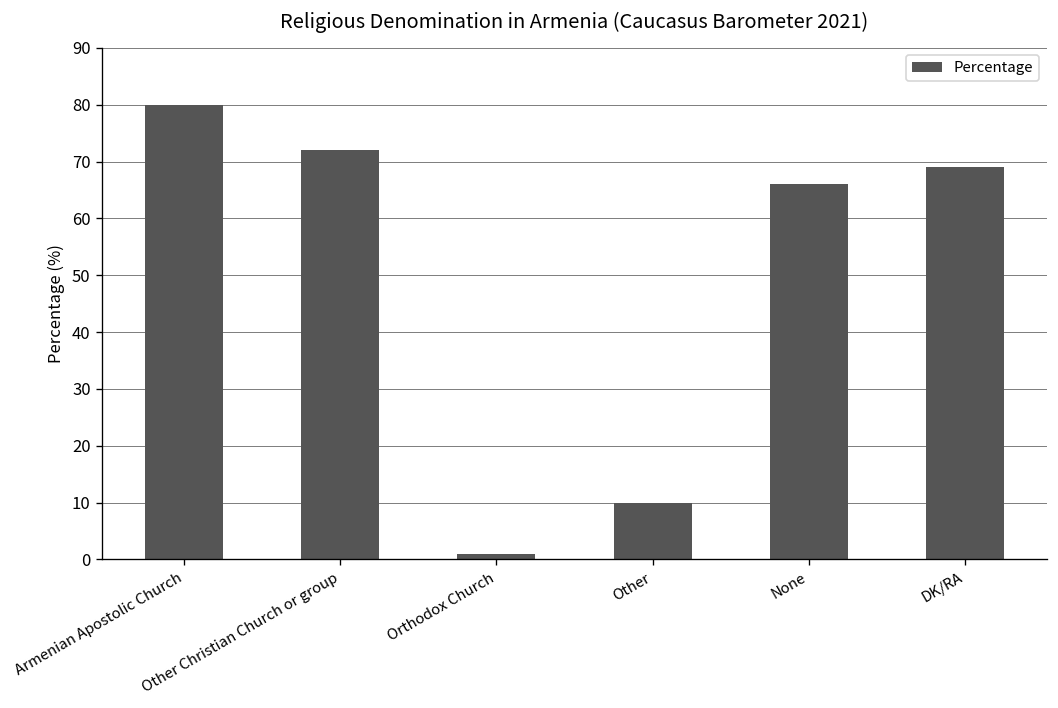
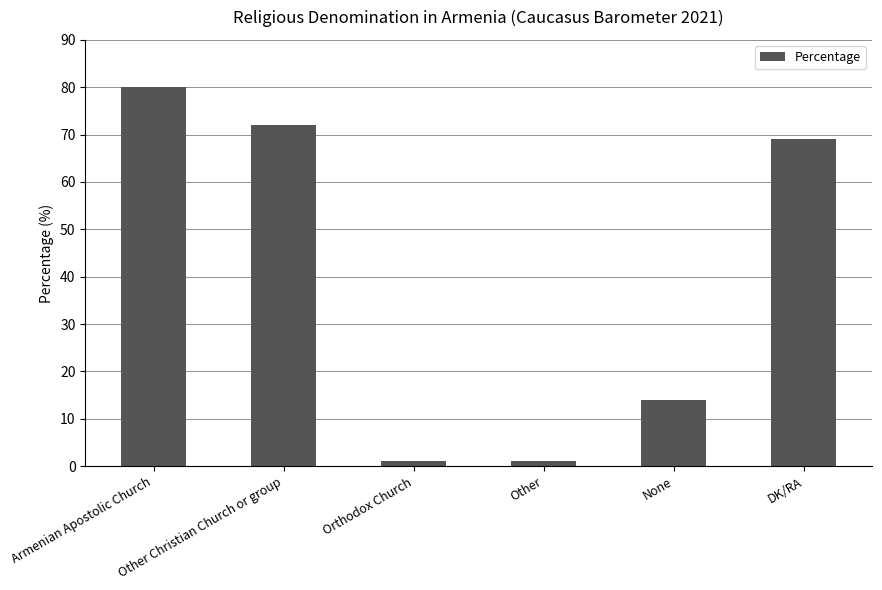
Other: 10 -> 1
None: 66 -> 14
